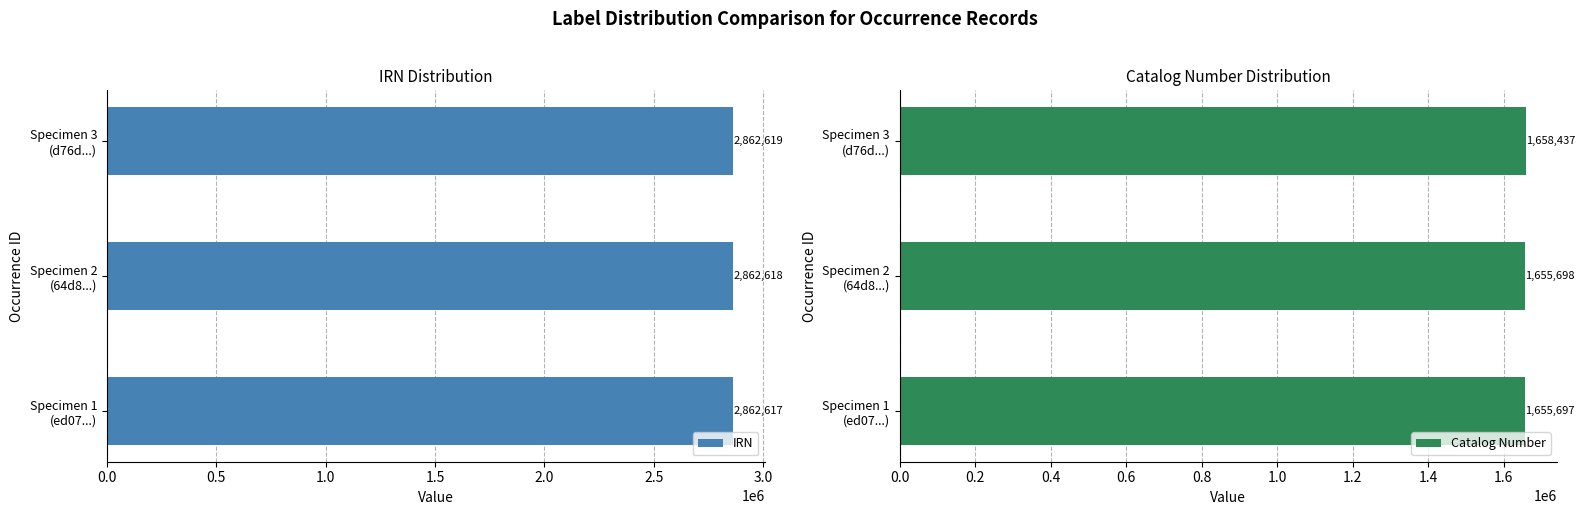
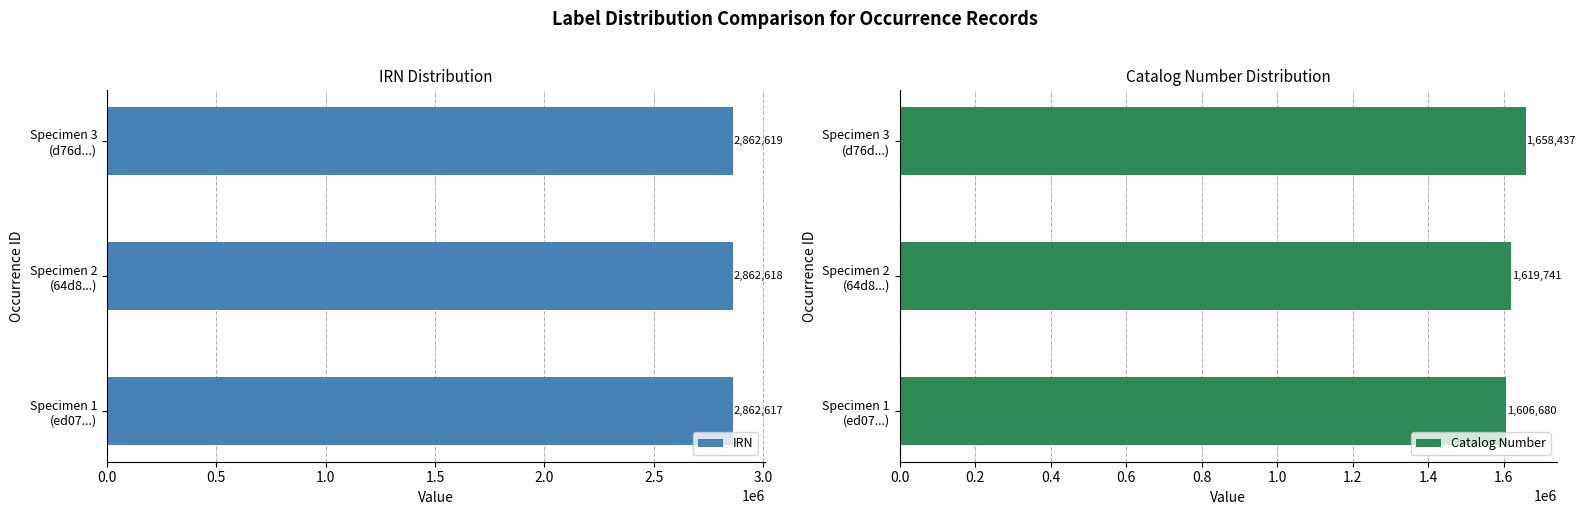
Catalog Number Distribution, Specimen 2 (64d8...): 1,655,698 -> 1,619,741
Catalog Number Distribution, Specimen 1 (ed07...): 1,655,697 -> 1,606,680
